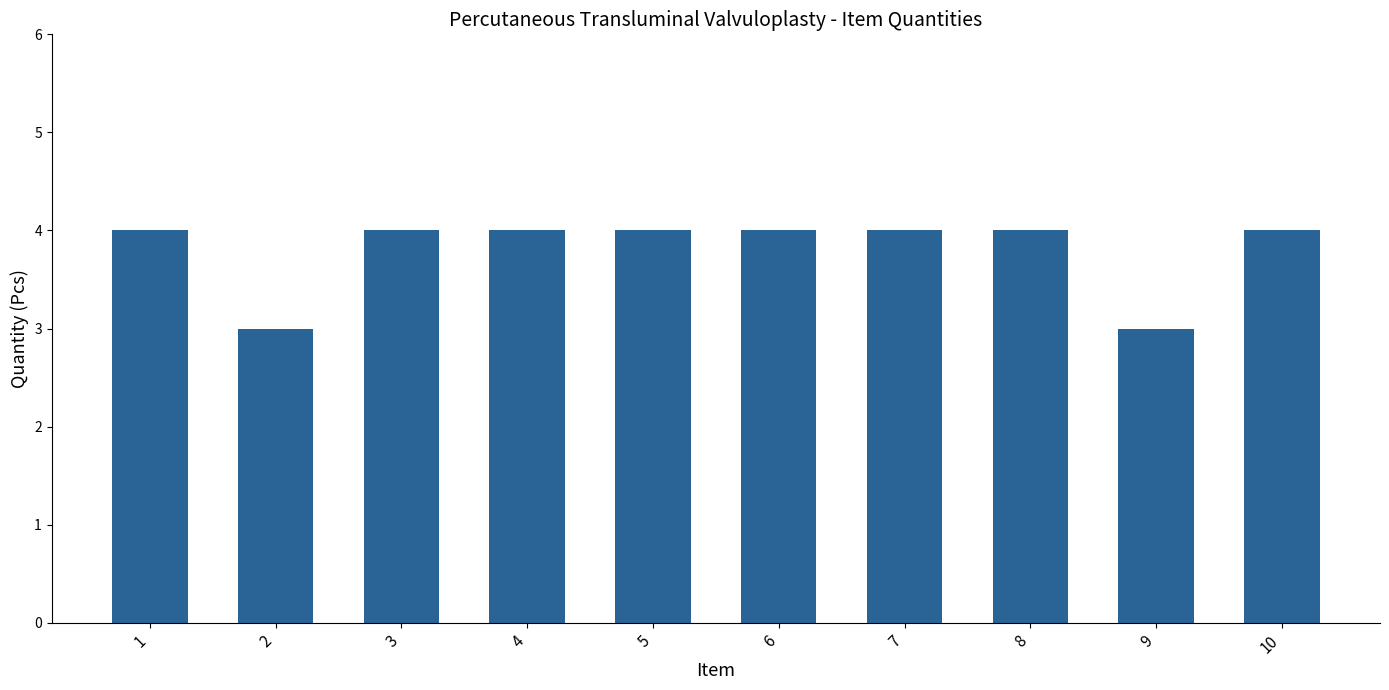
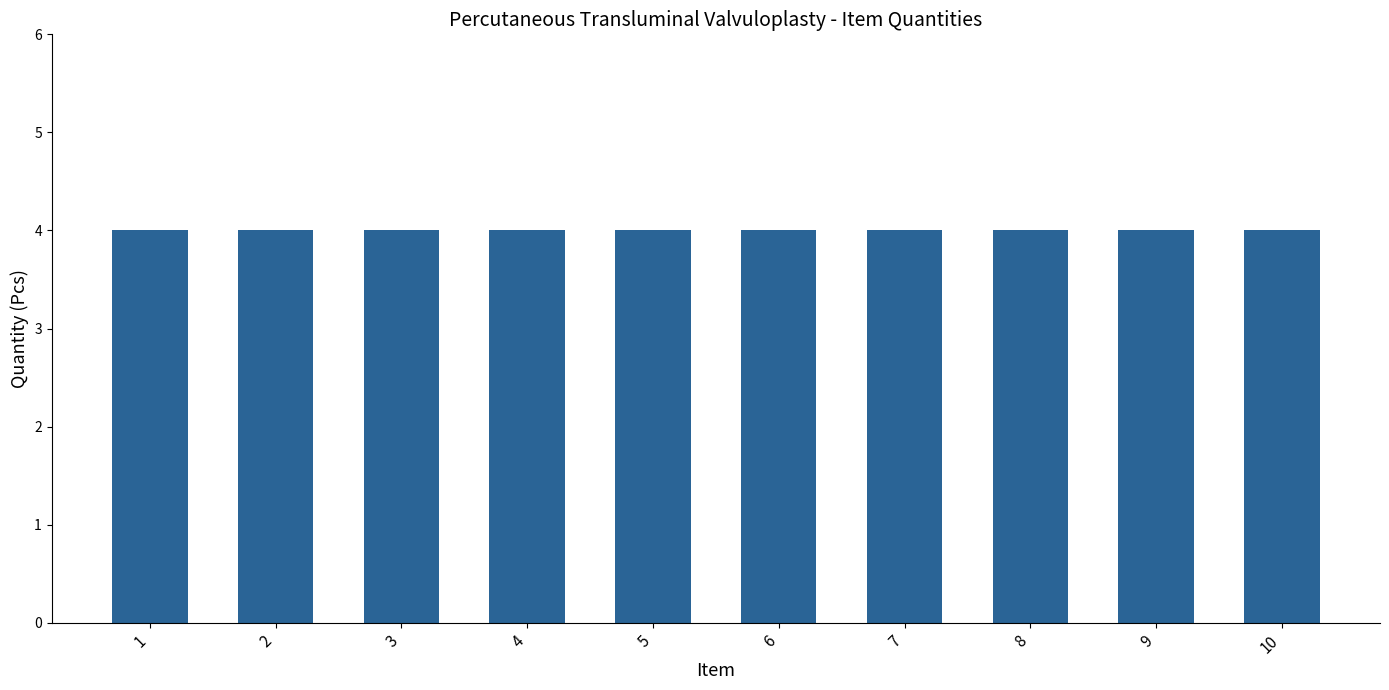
2: 3 -> 4
9: 3 -> 4
